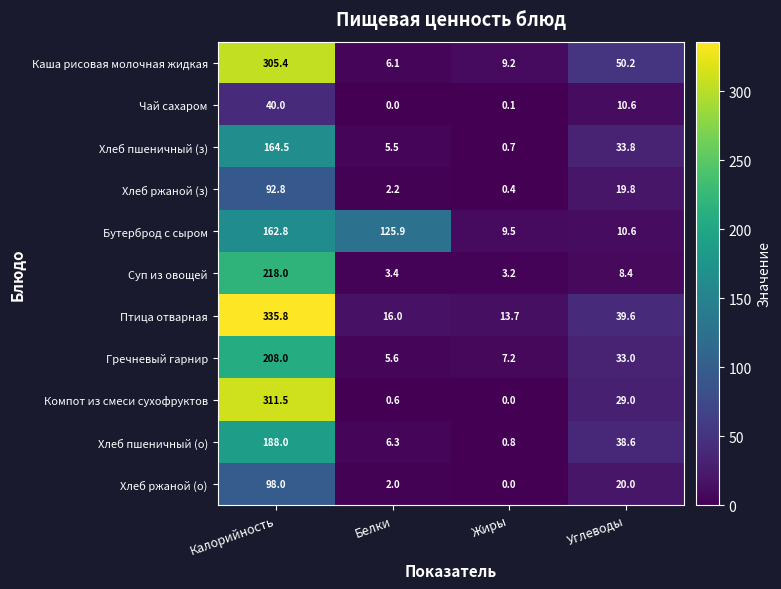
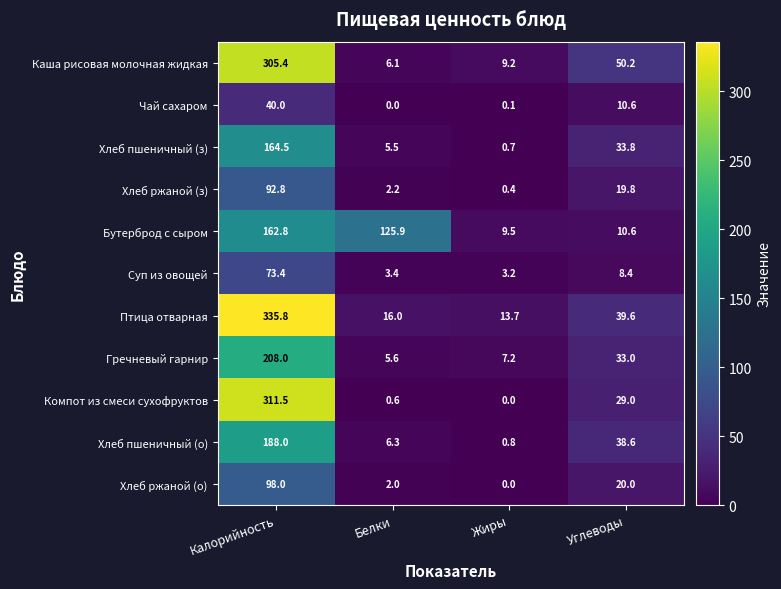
Суп из овощей, Калорийность: 218.0 -> 73.4
